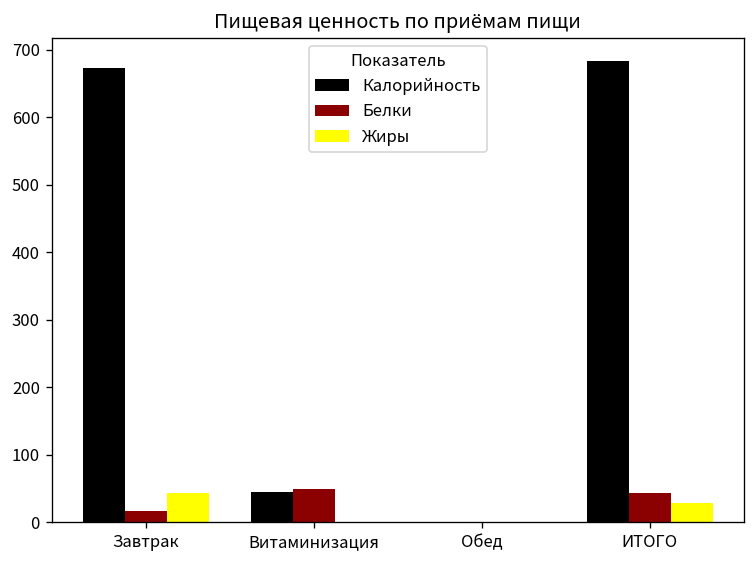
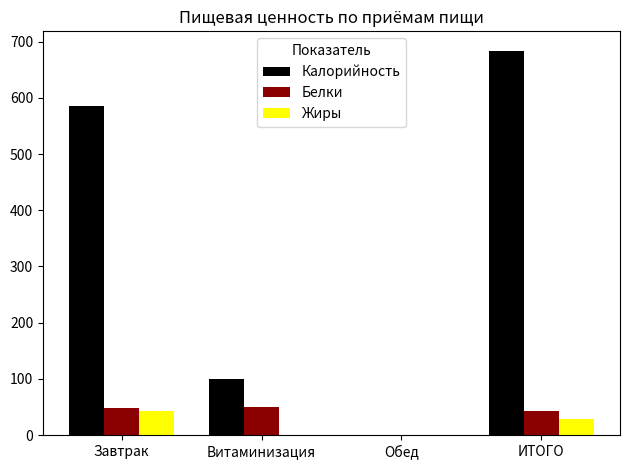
Калорийность, Завтрак: 670 -> 580
Белки, Завтрак: 20 -> 50
Калорийность, Витаминизация: 50 -> 100
